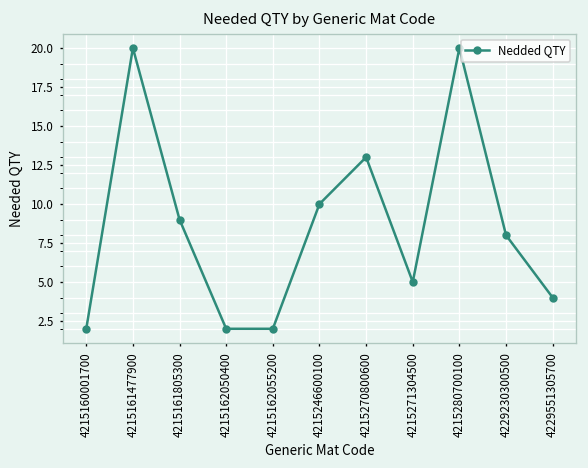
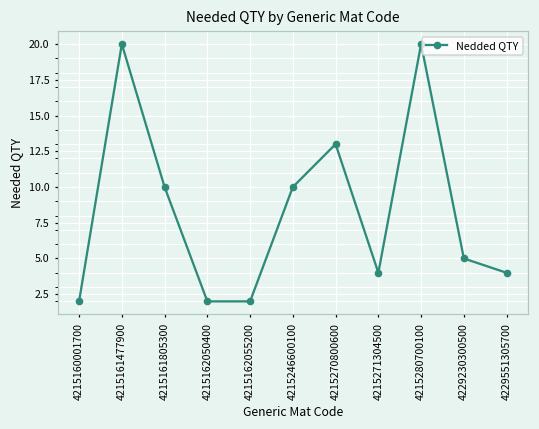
4215161805300: 9 -> 10
4215271304500: 5 -> 4
4229230300500: 8 -> 5
